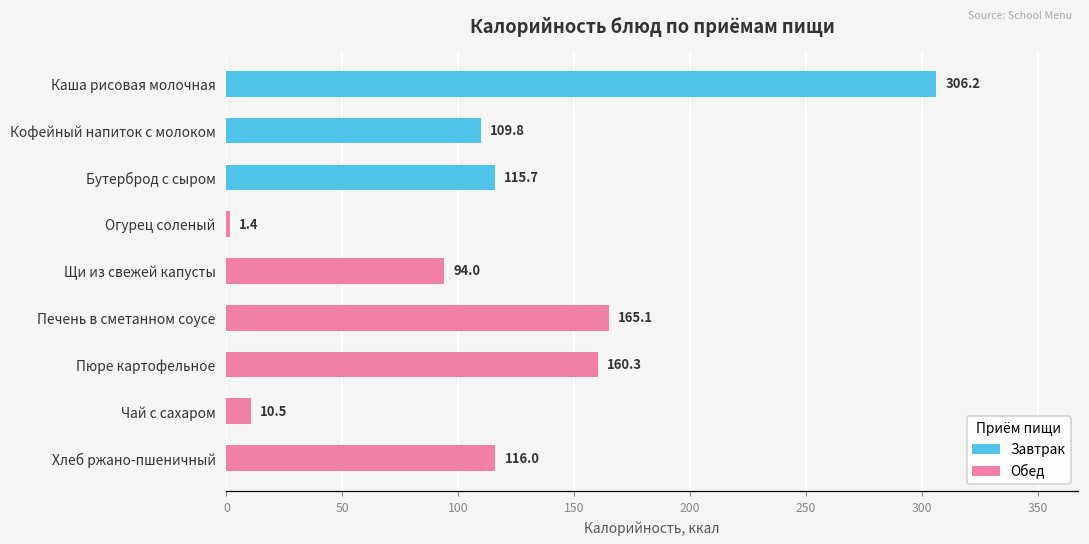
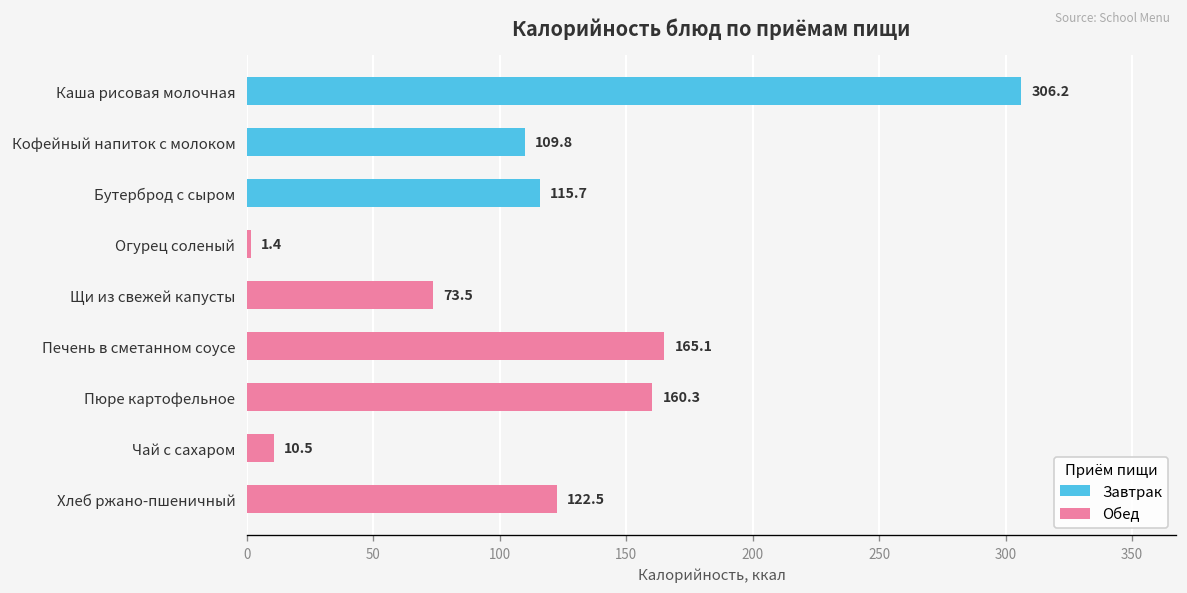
Обед, Щи из свежей капусты: 94.0 -> 73.5
Обед, Хлеб ржано-пшеничный: 116.0 -> 122.5
